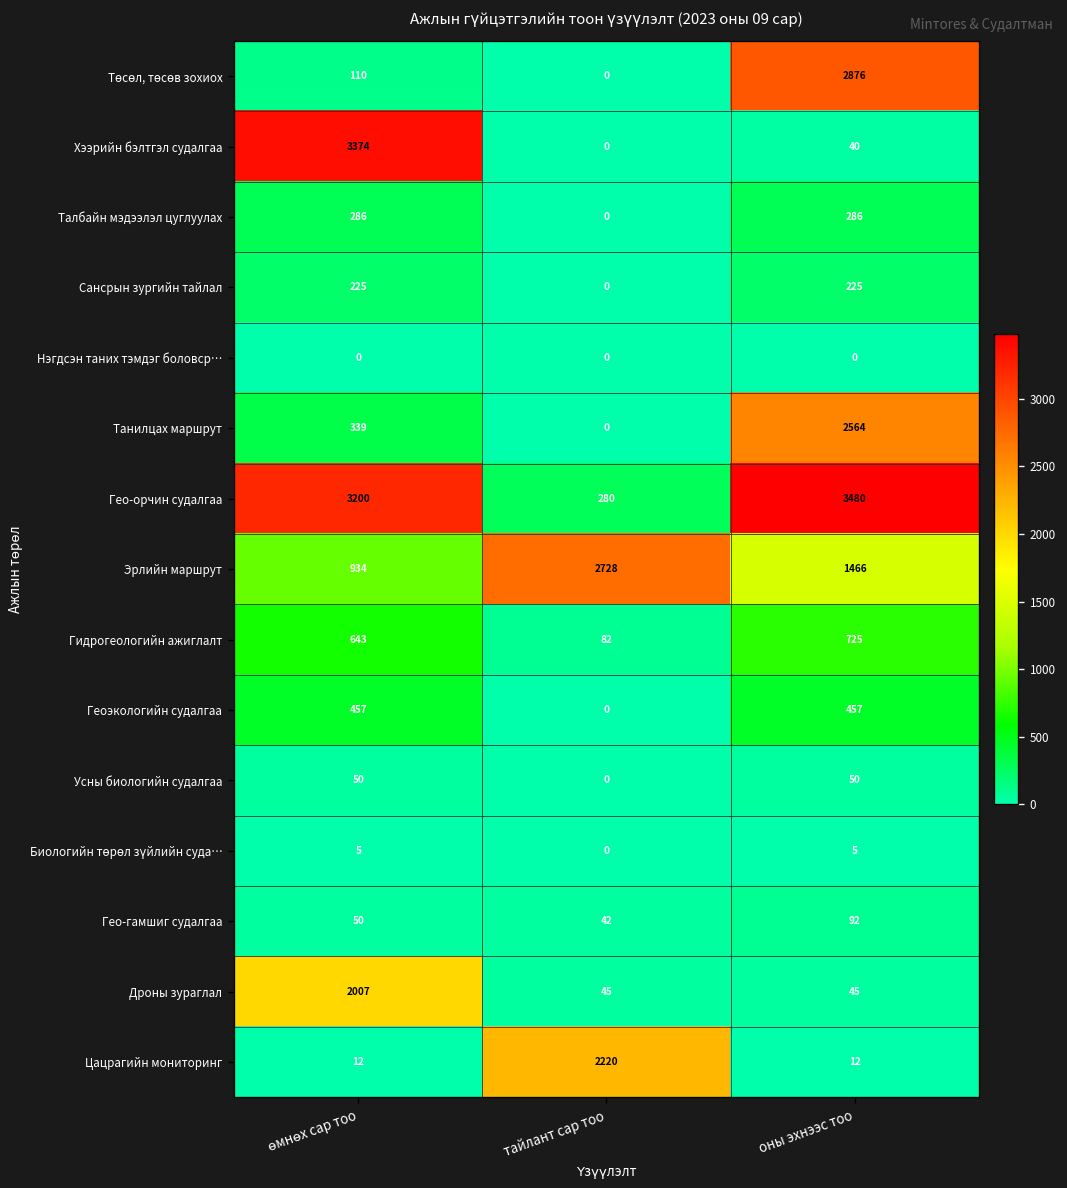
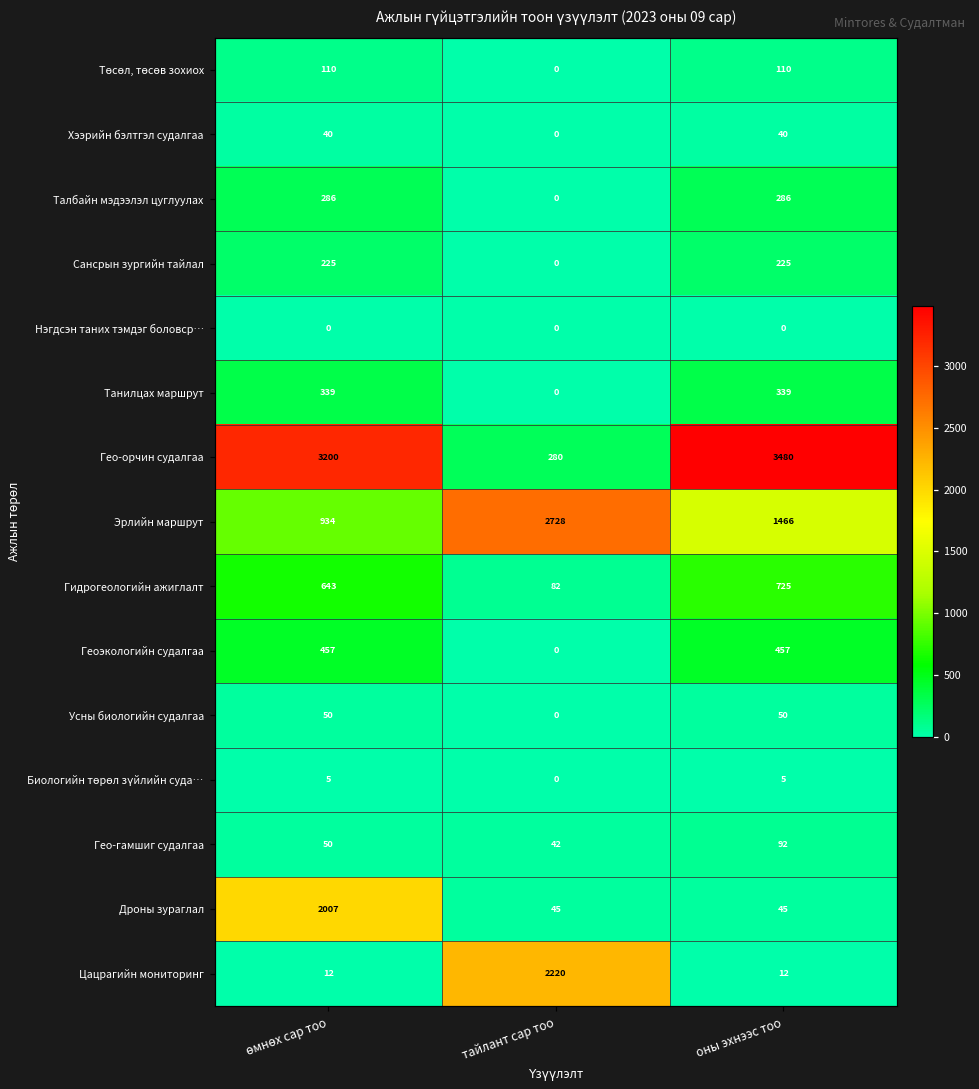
Төсөл, төсөв зохиох, оны эхнээс тоо: 2876 -> 110
Хээрийн бэлтгэл судалгаа, өмнөх сар тоо: 3374 -> 40
Танилцах маршрут, оны эхнээс тоо: 2564 -> 339
